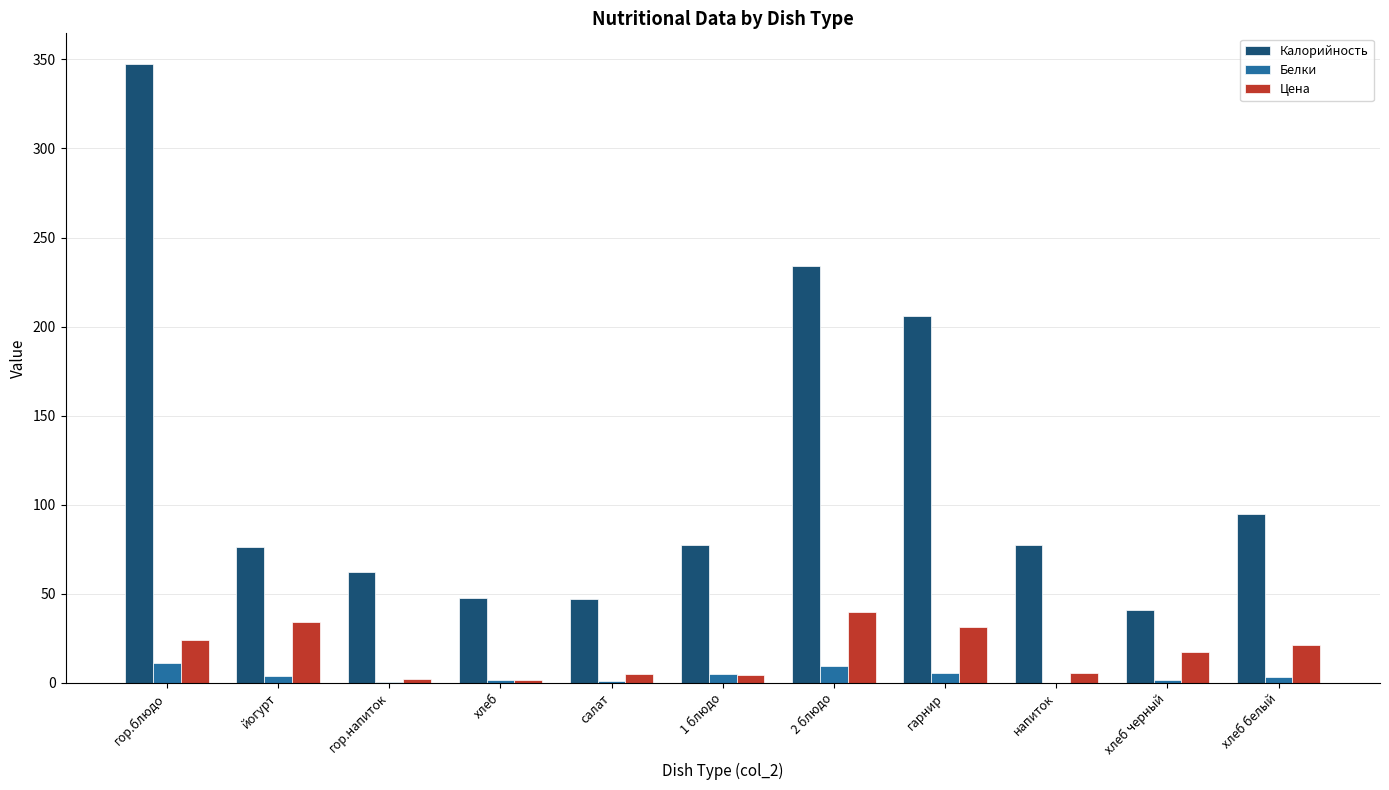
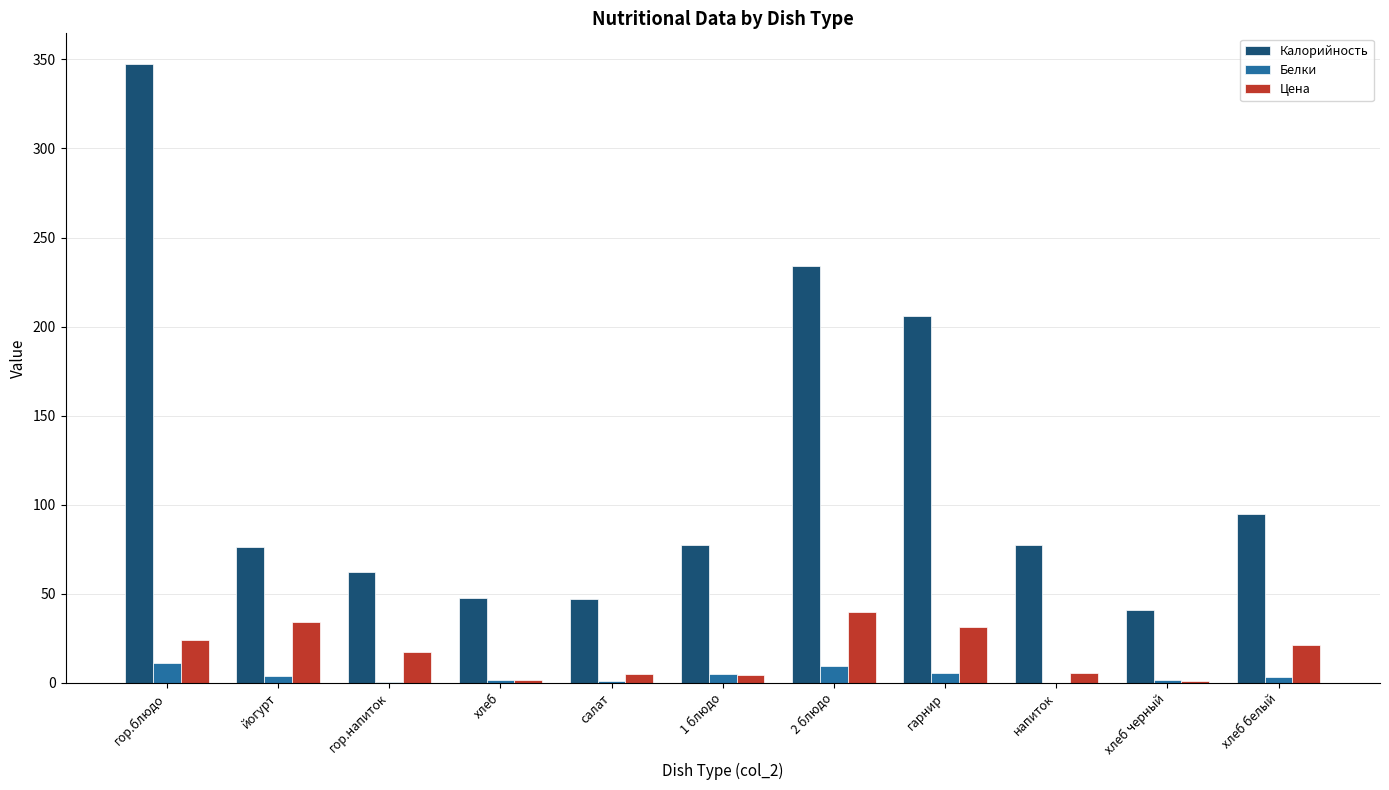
Цена, гор.напиток: 2 -> 17
Цена, хлеб черный: 17 -> 1
